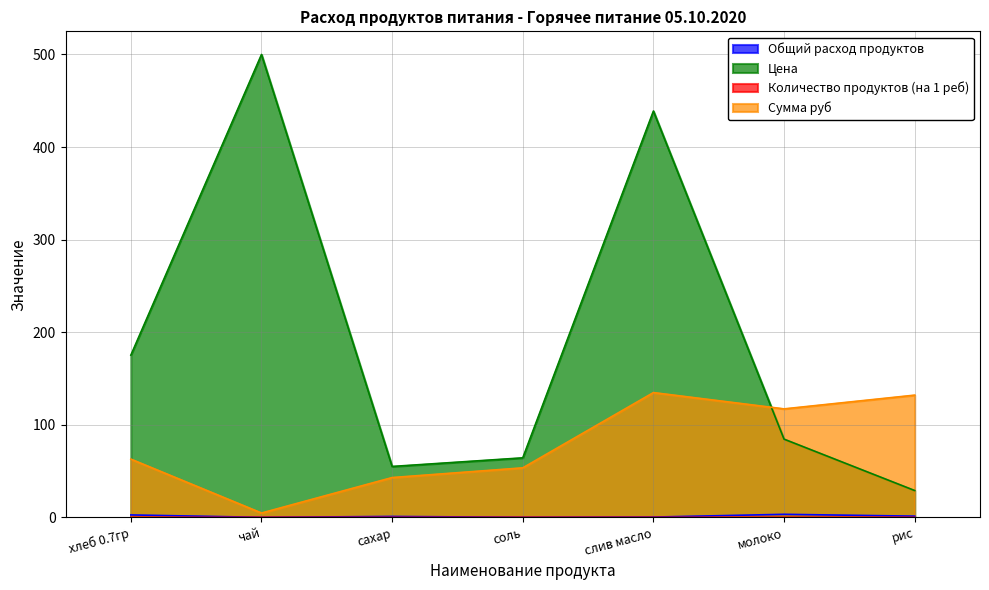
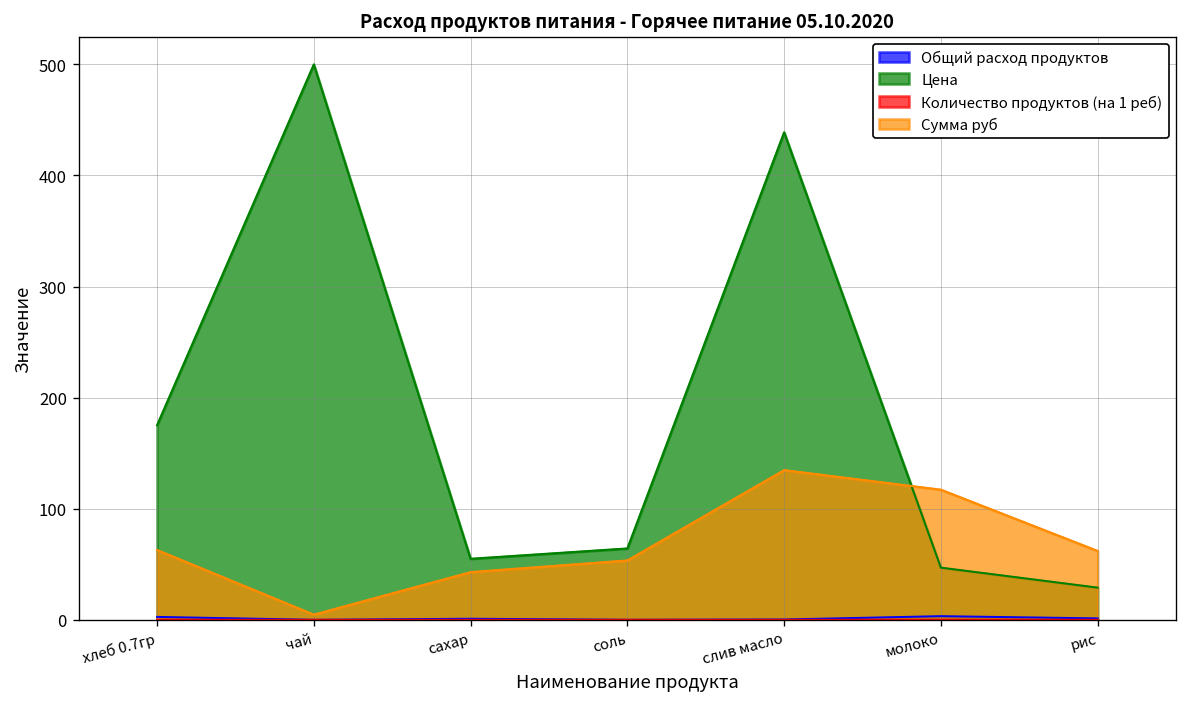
Цена, молоко: 80 -> 50
Сумма руб, рис: 130 -> 60
